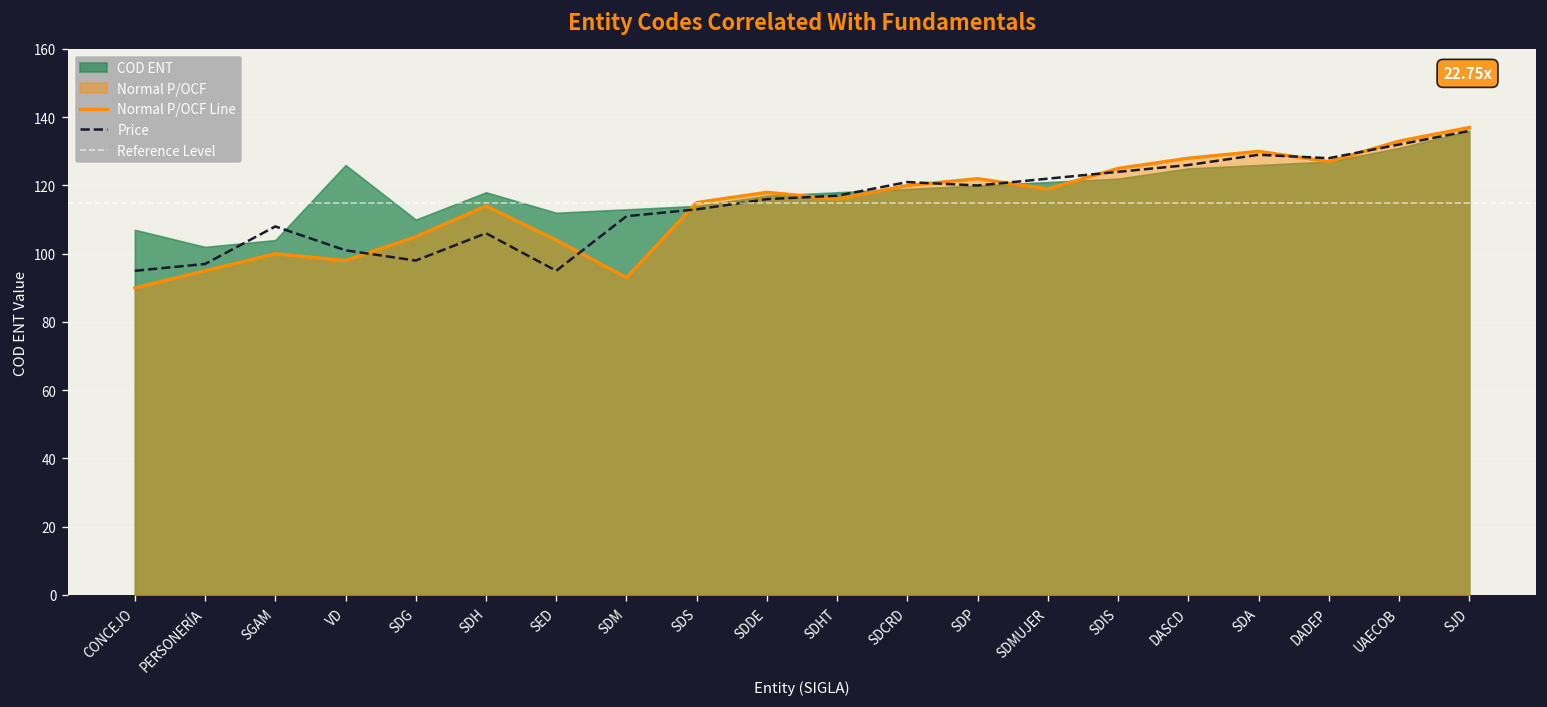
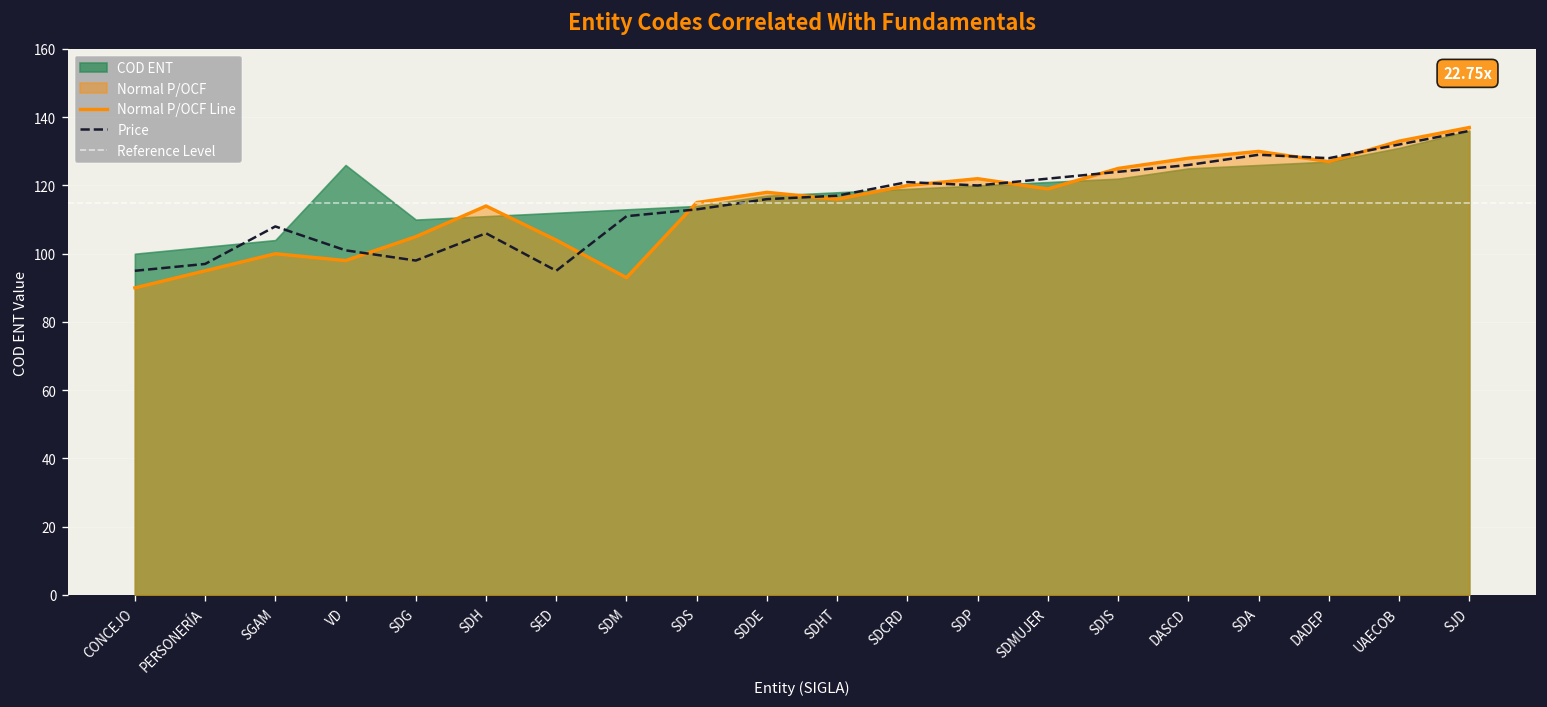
COD ENT, CONCEJO: 107 -> 100
COD ENT, SDH: 118 -> 111
